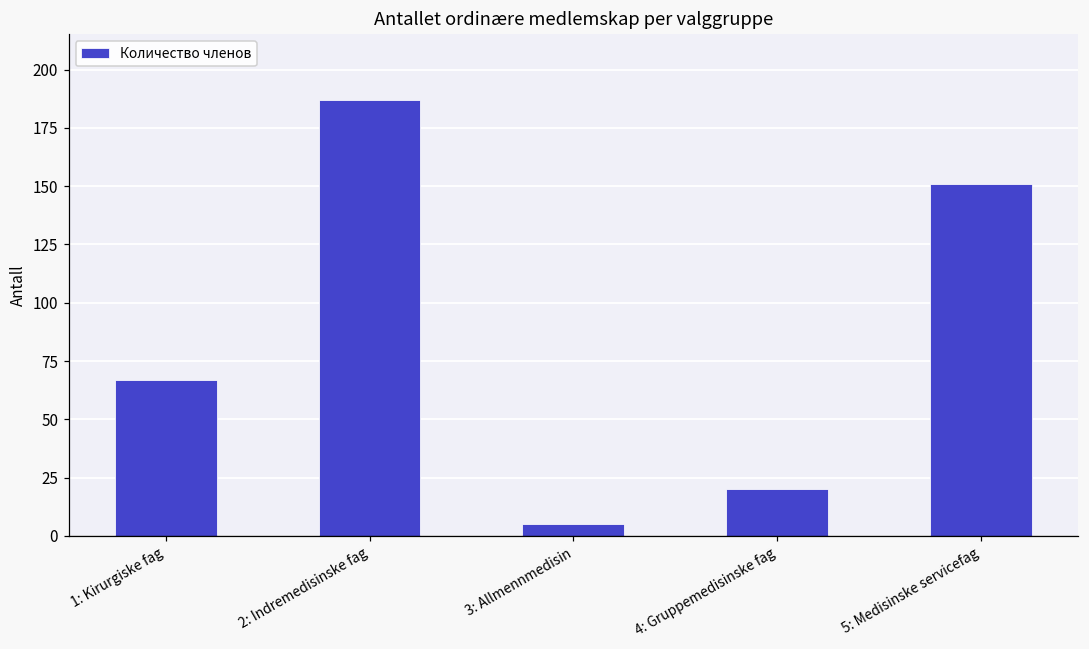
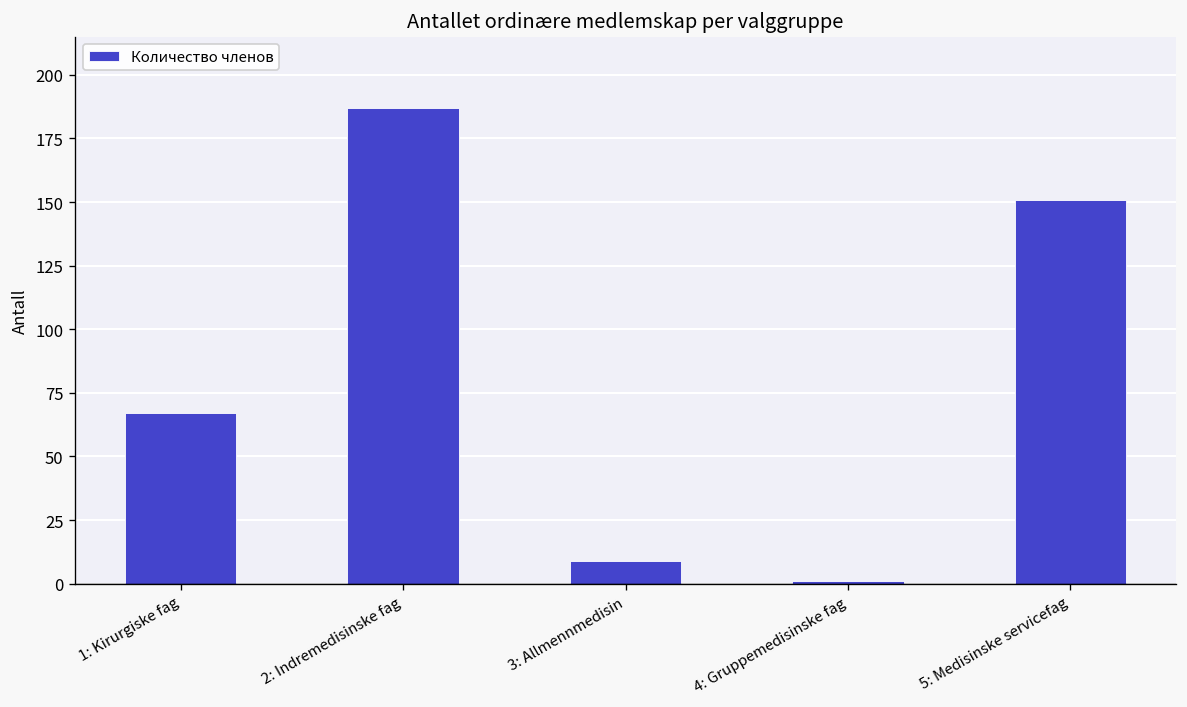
3: Allmennmedisin: 5 -> 9
4: Gruppemedisinske fag: 20 -> 1
